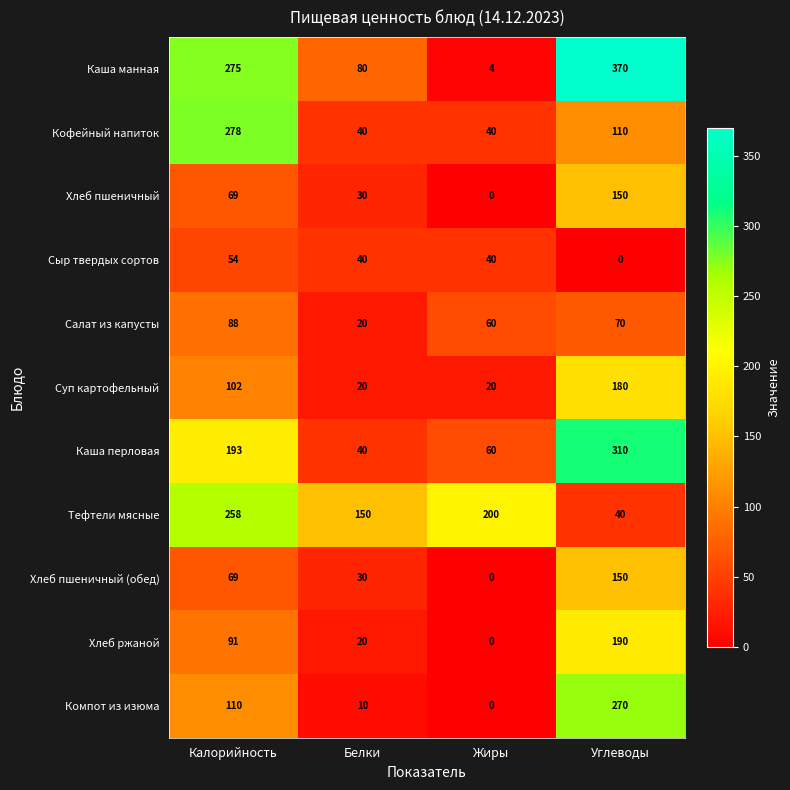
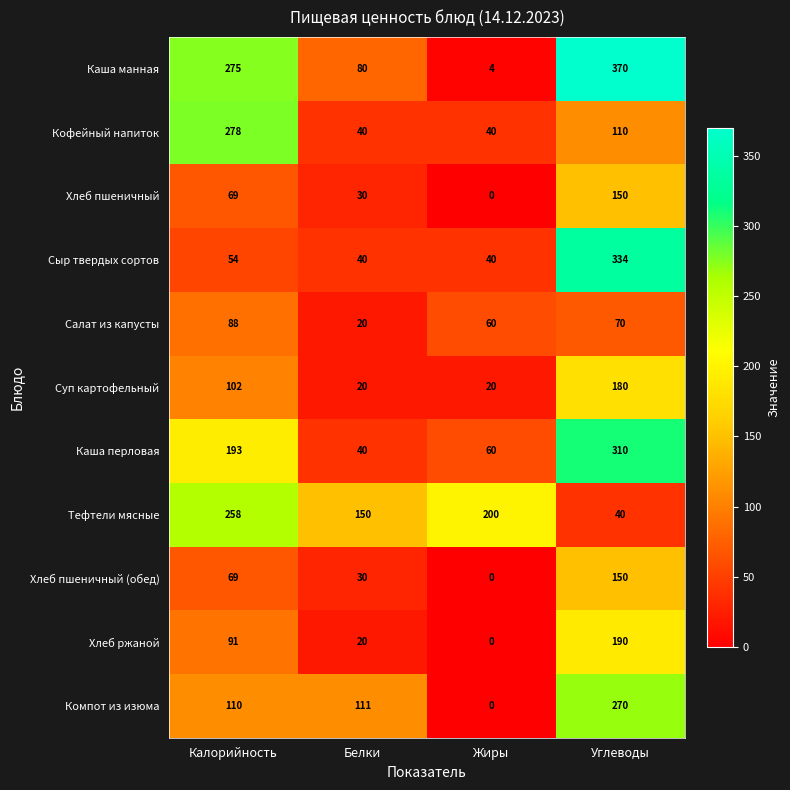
Сыр твердых сортов, Углеводы: 0 -> 334
Компот из изюма, Белки: 10 -> 111
